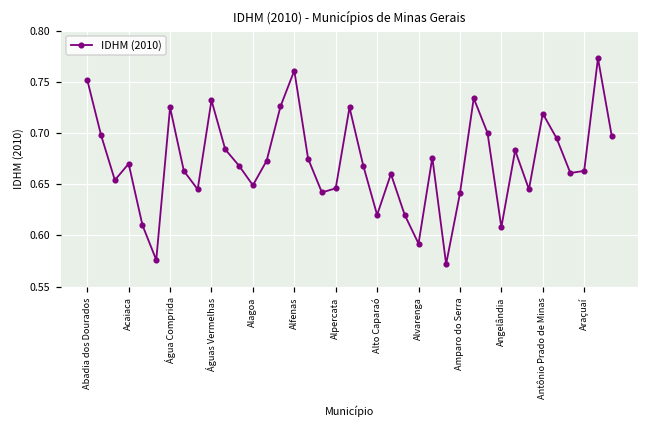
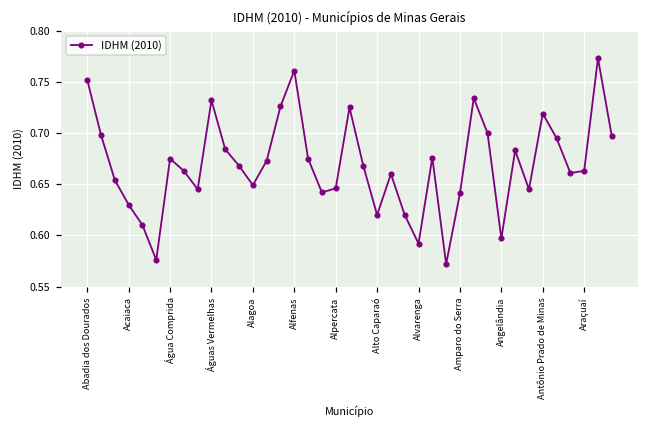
Acaiaca: 0.67 -> 0.63
Água Comprida: 0.73 -> 0.68
Angelândia: 0.61 -> 0.60
